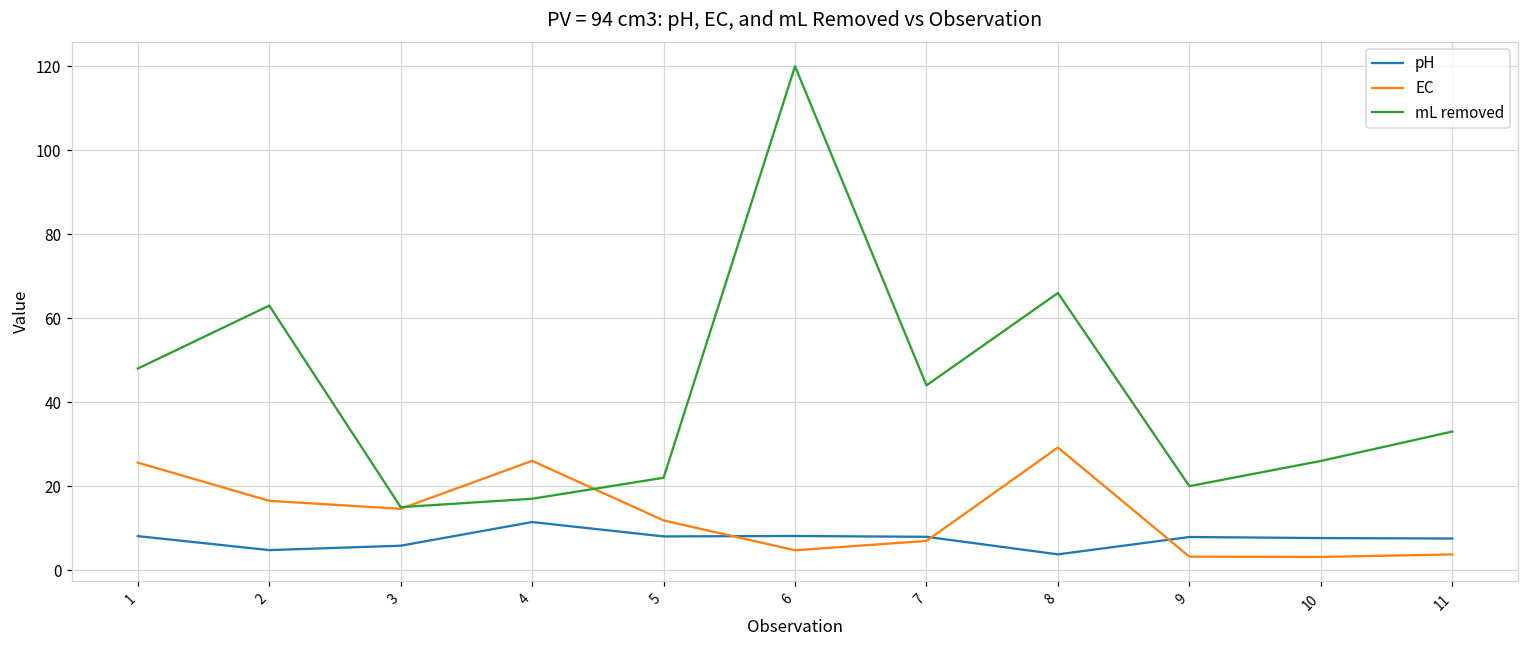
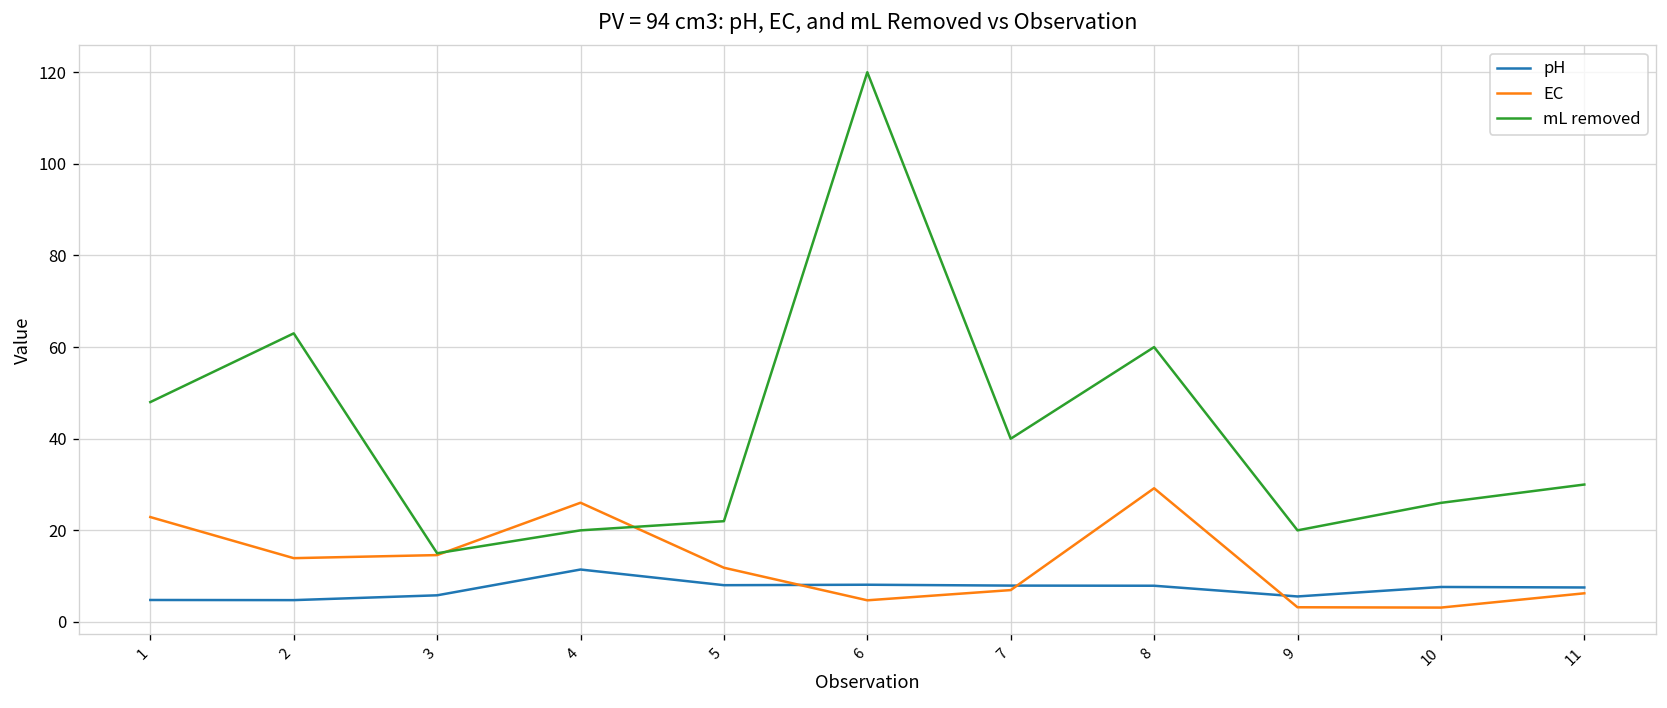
pH, 1: 8 -> 5
EC, 1: 26 -> 23
EC, 2: 17 -> 14
mL removed, 4: 17 -> 20
mL removed, 7: 44 -> 40
pH, 8: 4 -> 8
mL removed, 8: 66 -> 60
pH, 9: 8 -> 6
EC, 11: 4 -> 6
mL removed, 11: 33 -> 30
